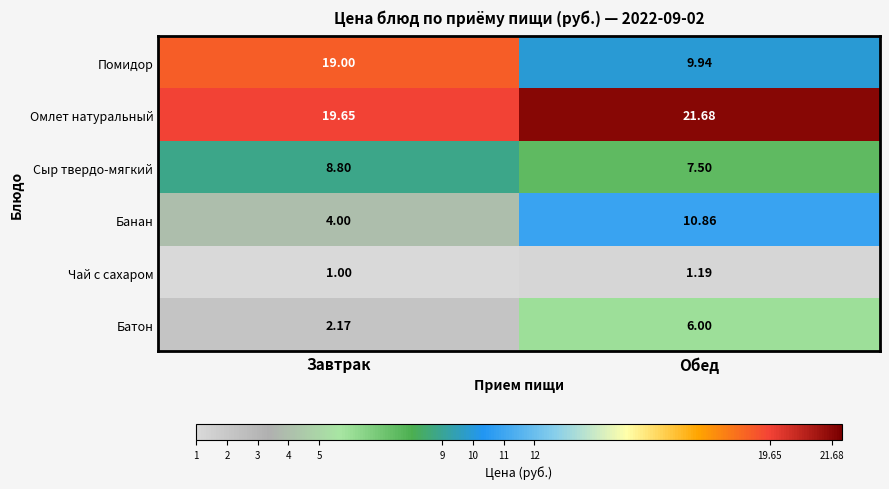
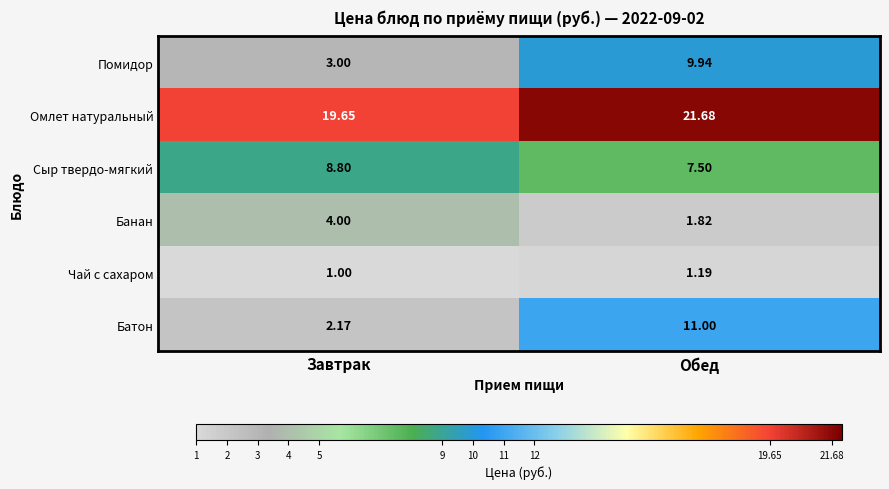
Помидор, Завтрак: 19.00 -> 3.00
Банан, Обед: 10.86 -> 1.82
Батон, Обед: 6.00 -> 11.00
